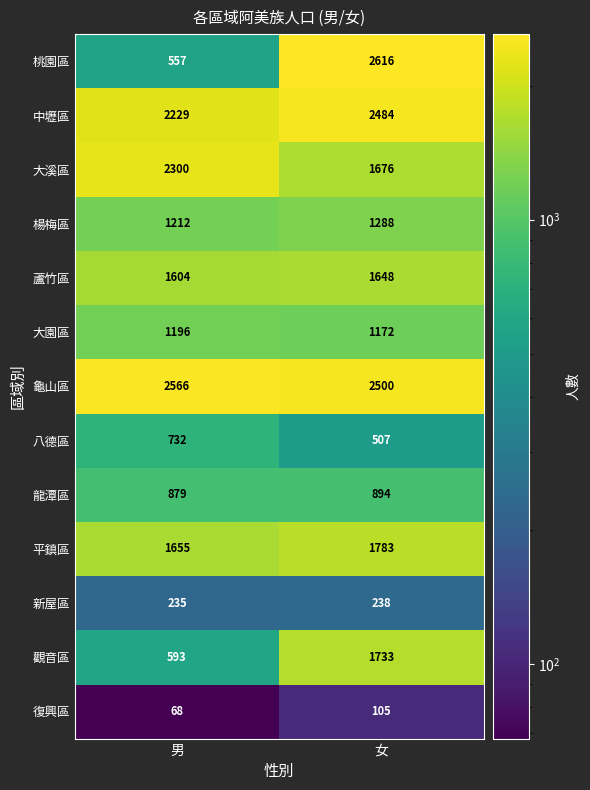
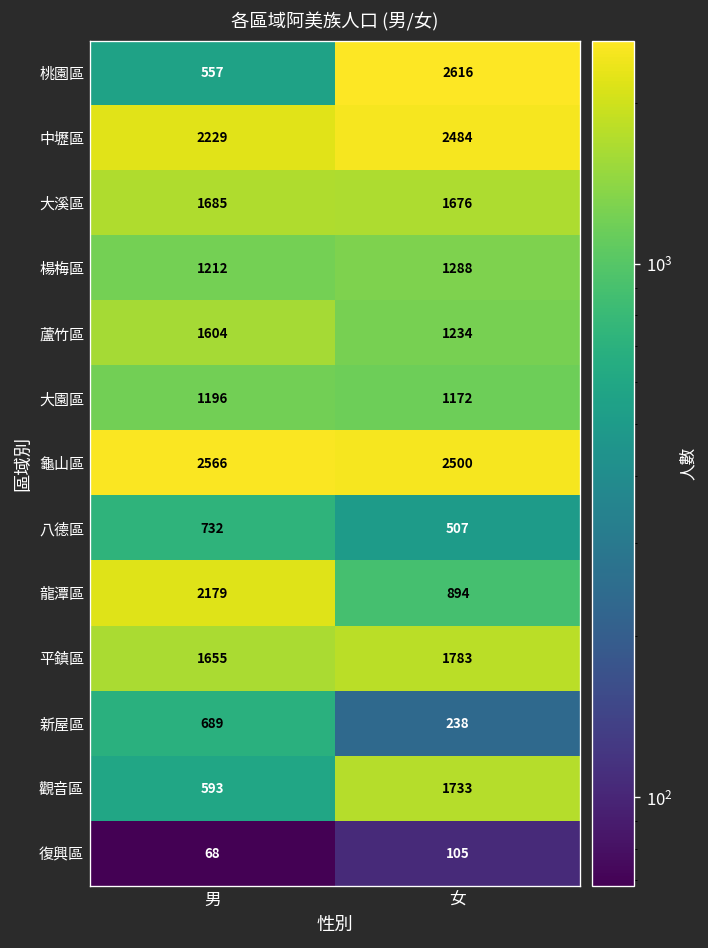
大溪區, 男: 2300 -> 1685
蘆竹區, 女: 1648 -> 1234
龍潭區, 男: 879 -> 2179
新屋區, 男: 235 -> 689
